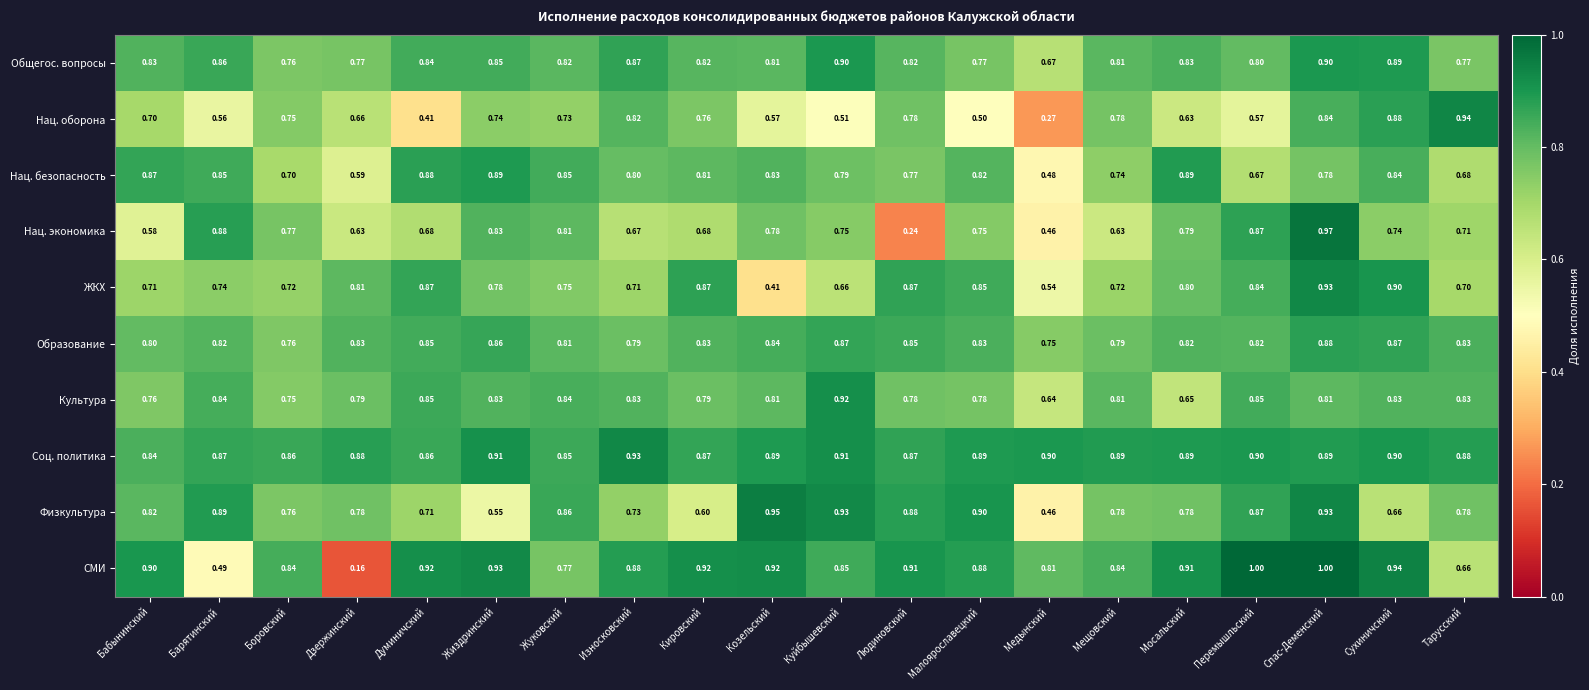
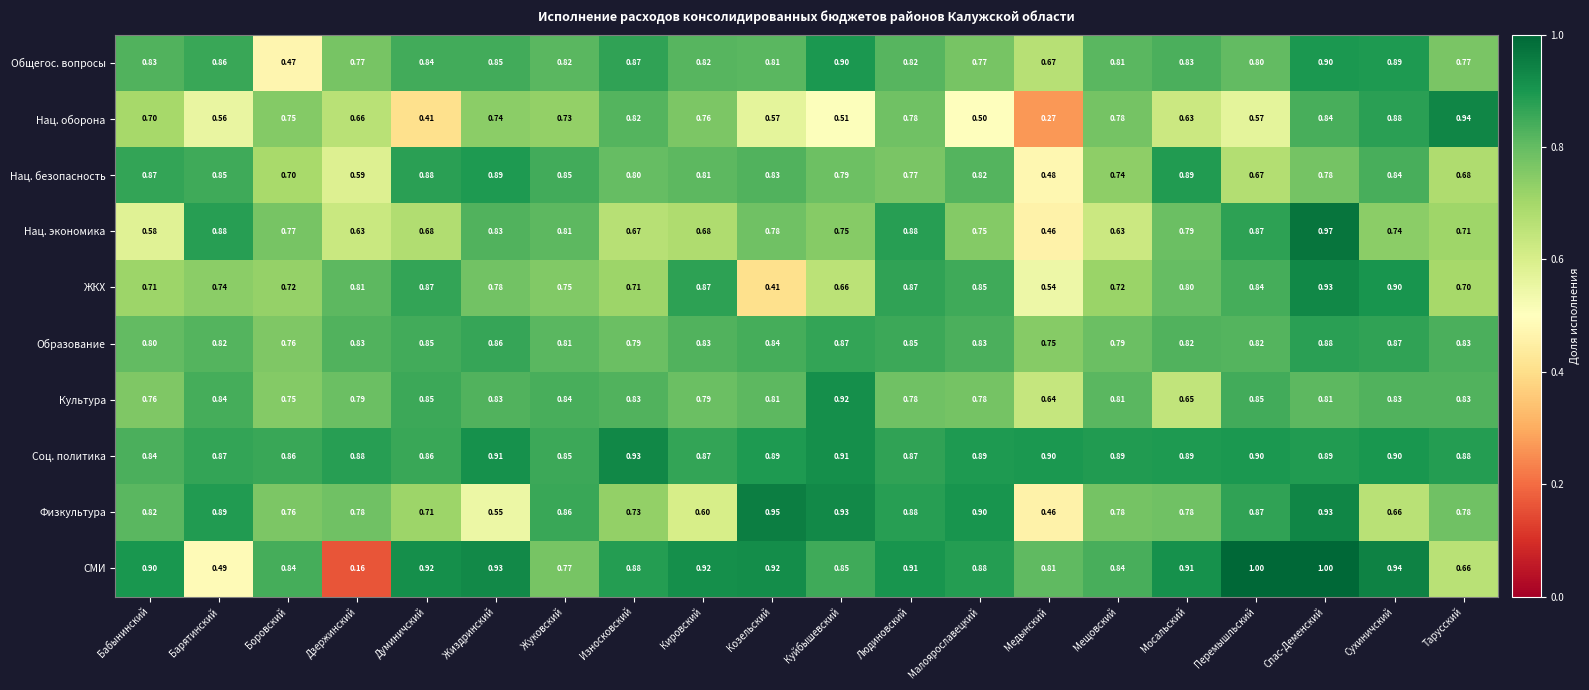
Общегос. вопросы, Боровский: 0.76 -> 0.47
Нац. экономика, Людиновский: 0.24 -> 0.88
